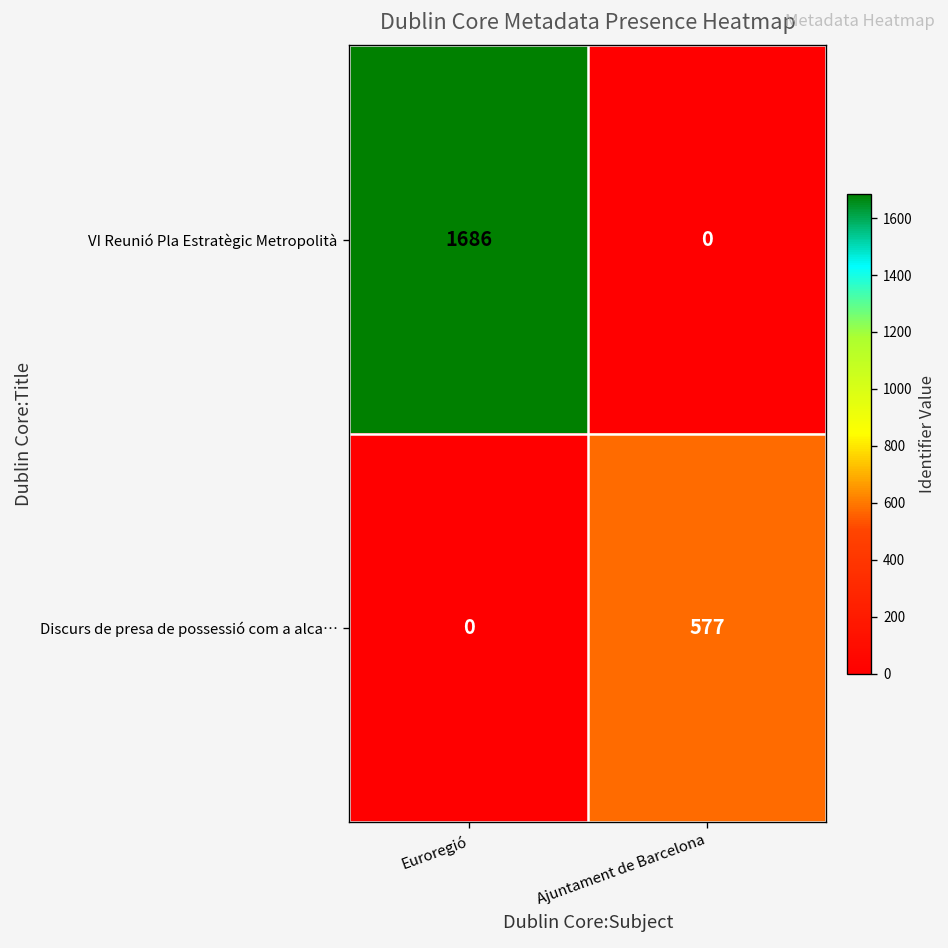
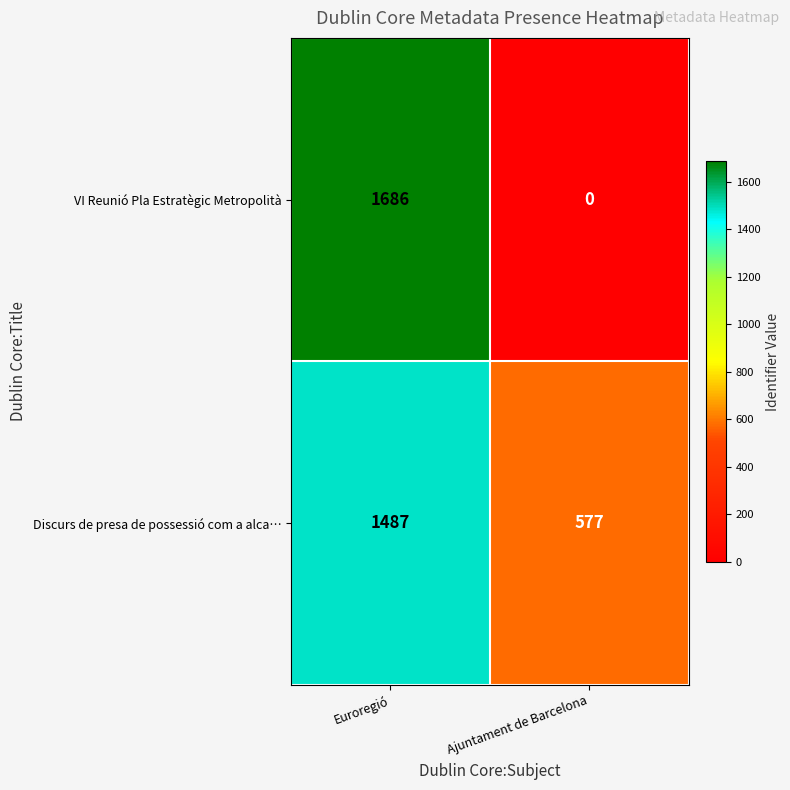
Discurs de presa de possessió com a alca…, Euroregió: 0 -> 1487
